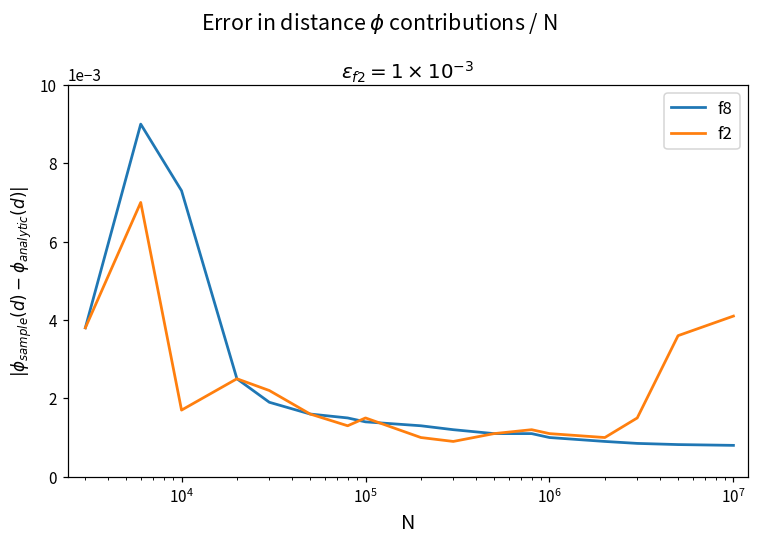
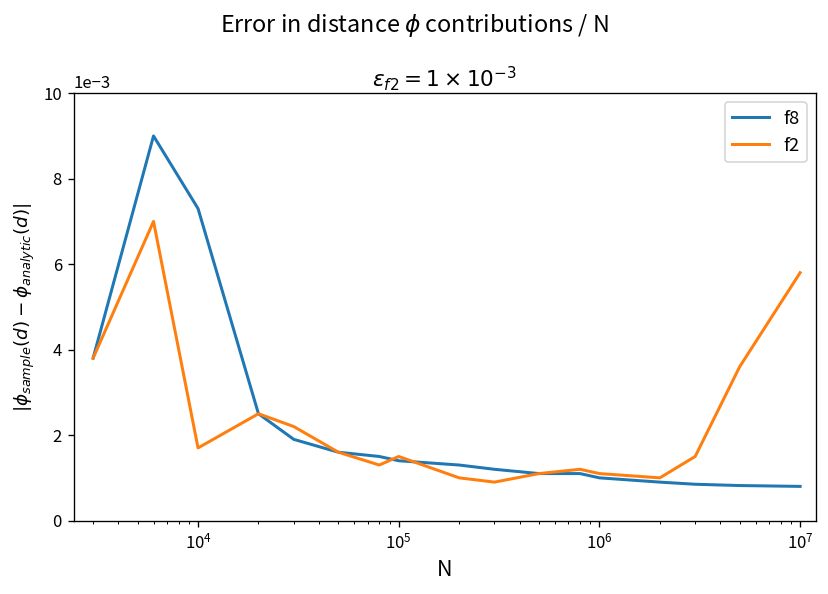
f2, 10^7: 0.0041 -> 0.0058
